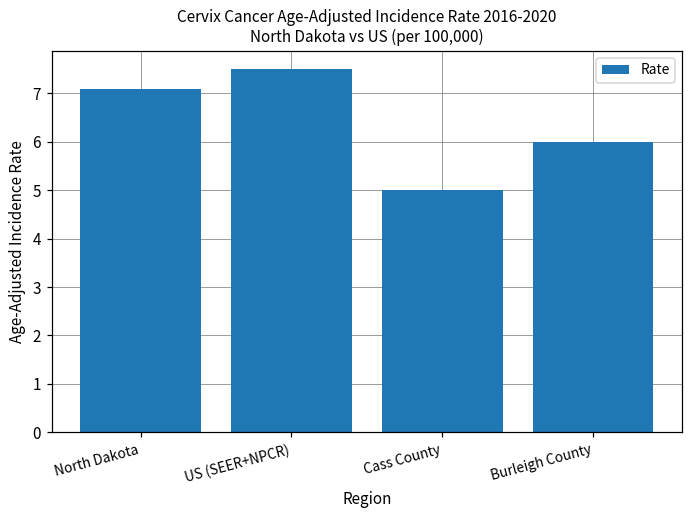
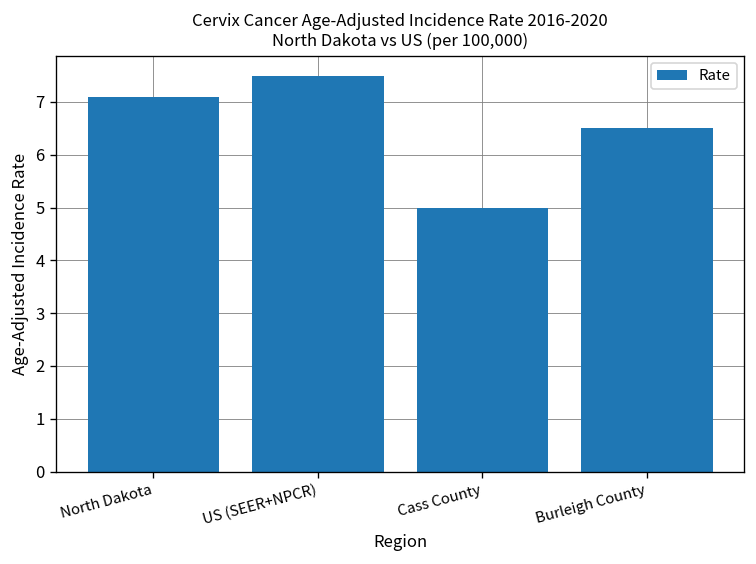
Burleigh County: 6.0 -> 6.5
